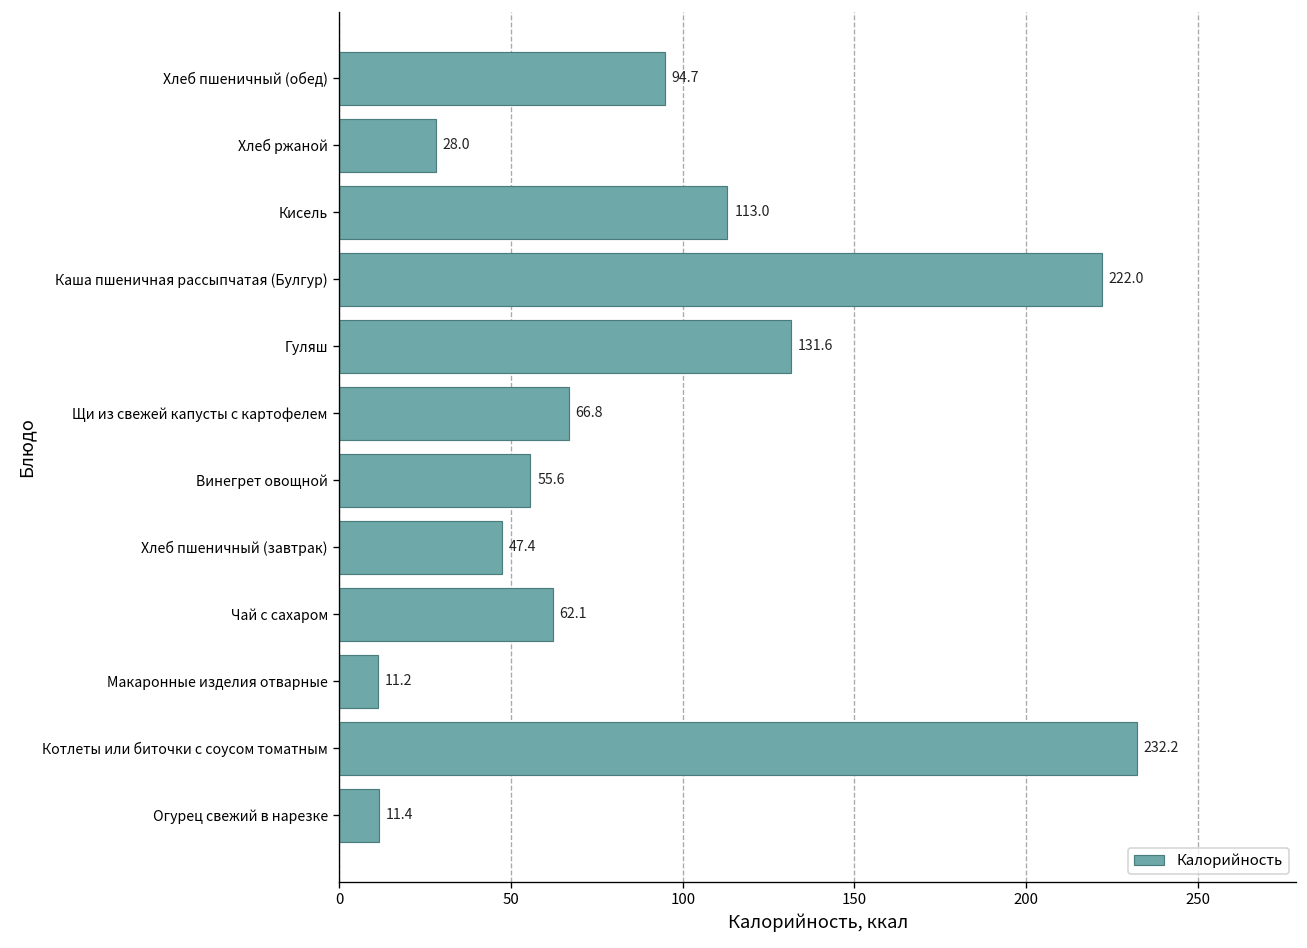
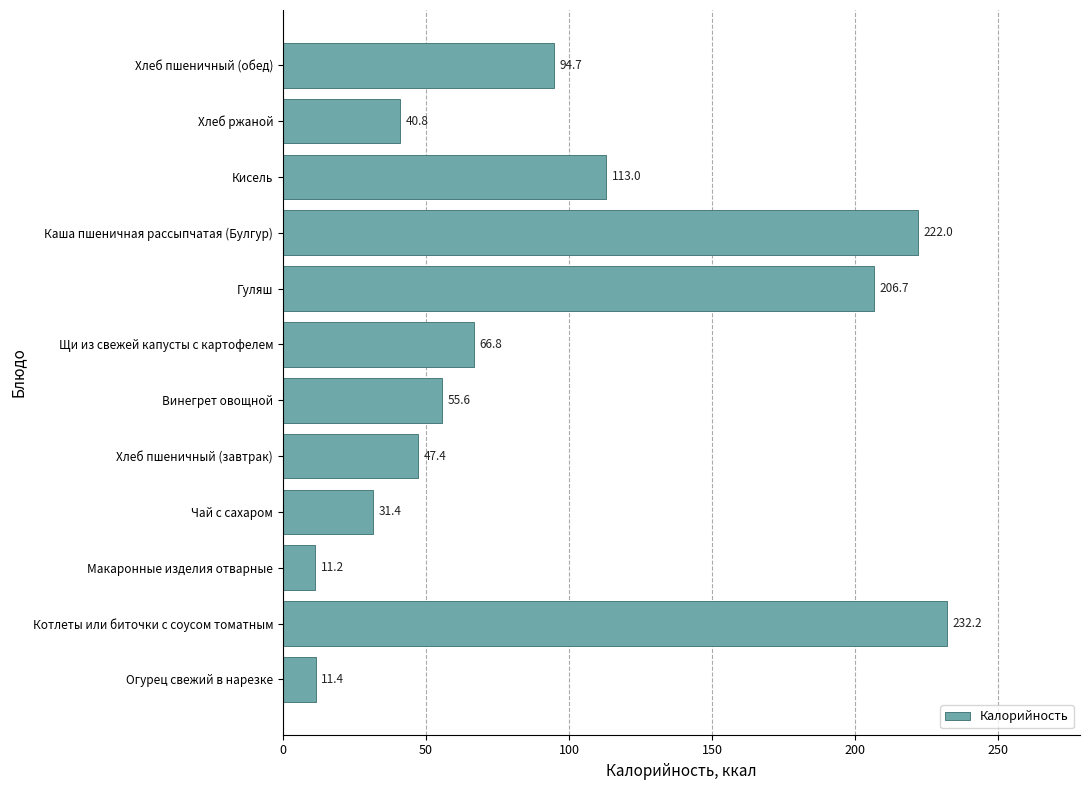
Хлеб ржаной: 28.0 -> 40.8
Гуляш: 131.6 -> 206.7
Чай с сахаром: 62.1 -> 31.4
